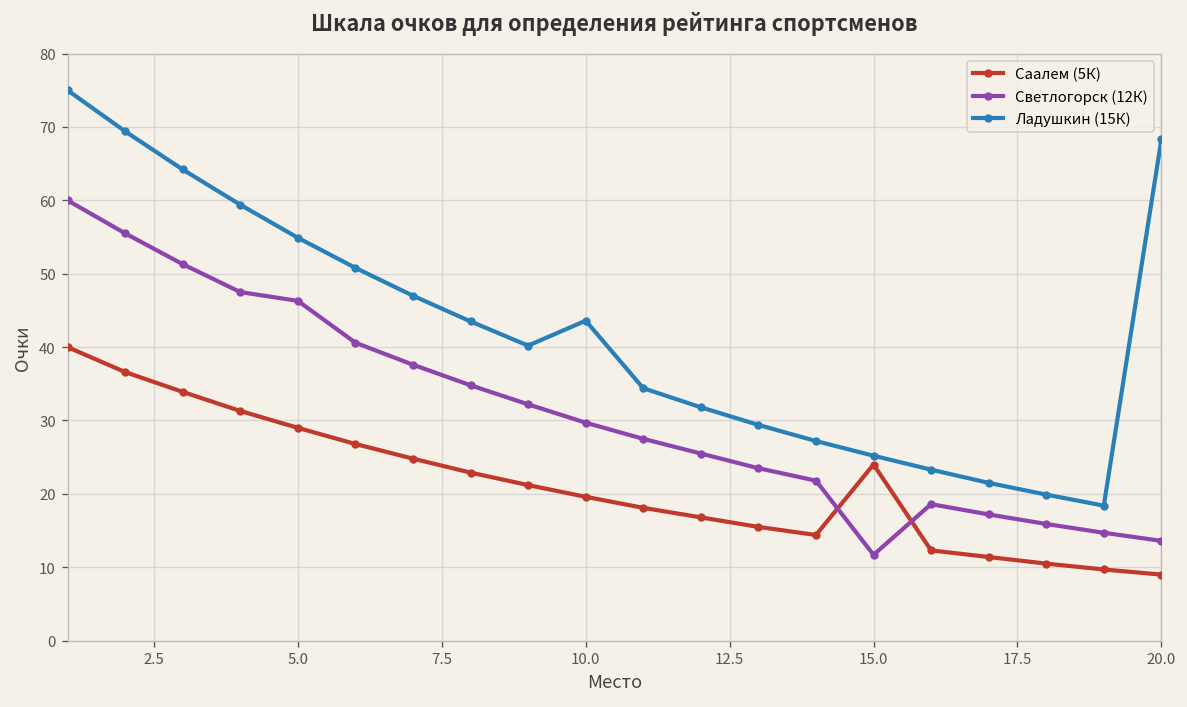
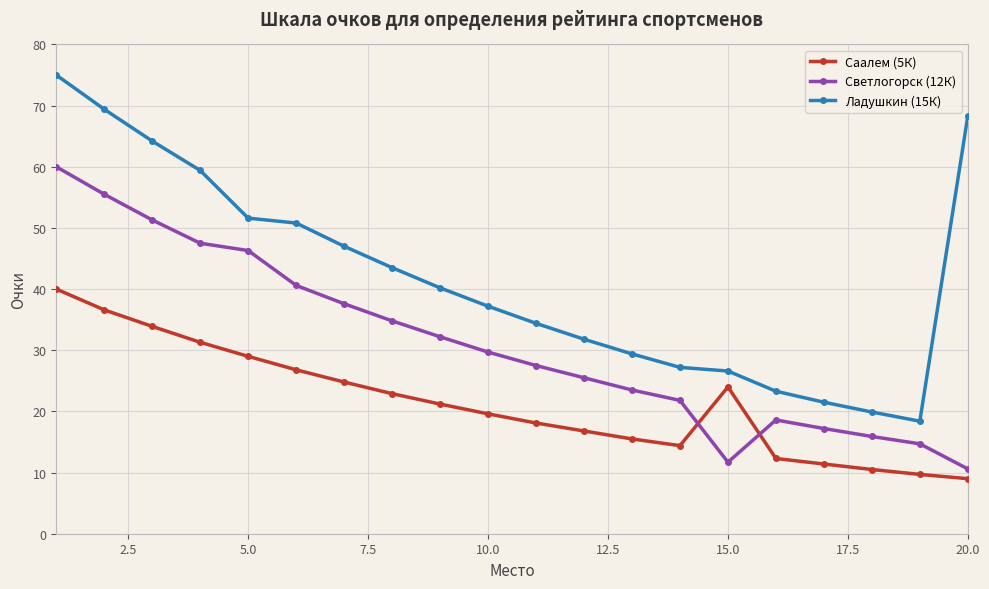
Ладушкин (15К), 5.0: 55 -> 52
Ладушкин (15К), 10.0: 44 -> 37
Ладушкин (15К), 15.0: 25 -> 27
Светлогорск (12К), 20.0: 14 -> 11
